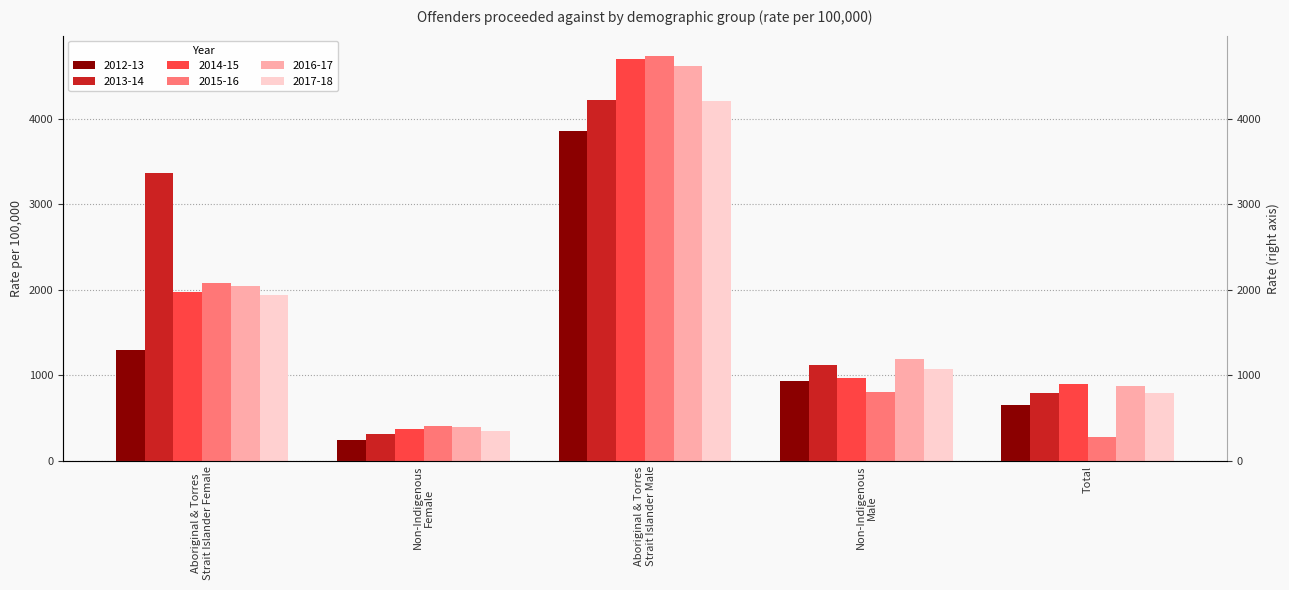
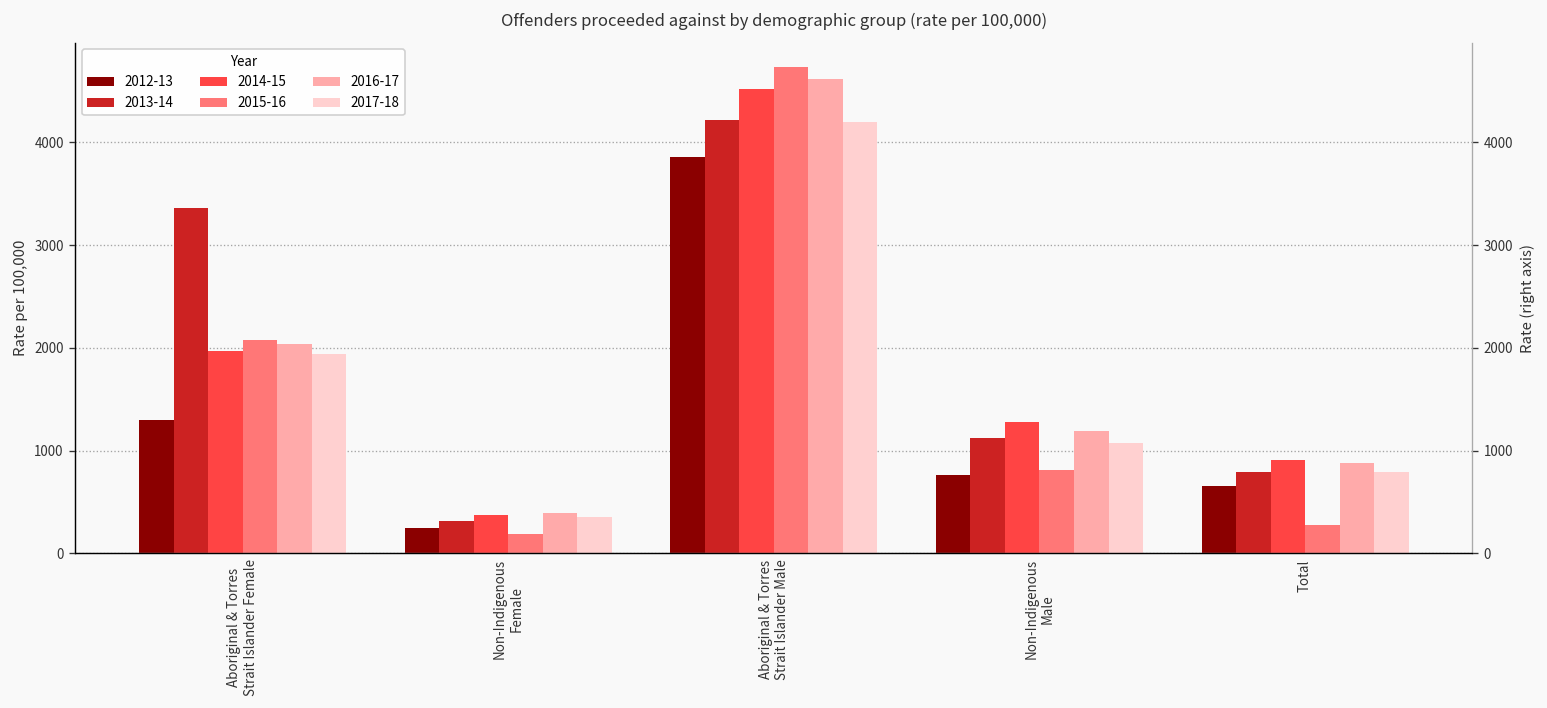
2015-16, Non-Indigenous Female: 400 -> 200
2014-15, Aboriginal & Torres Strait Islander Male: 4700 -> 4500
2012-13, Non-Indigenous Male: 900 -> 800
2014-15, Non-Indigenous Male: 1000 -> 1300
